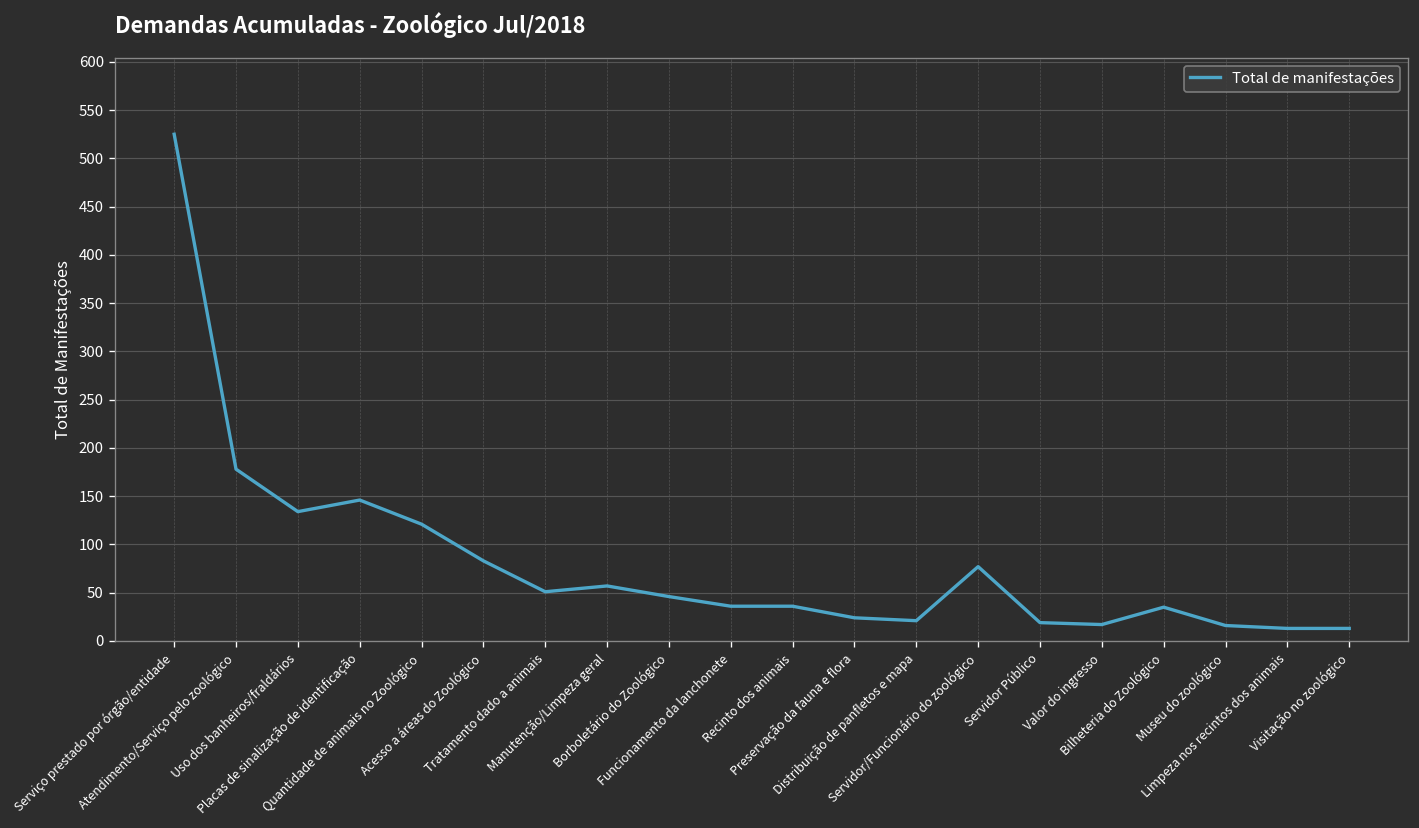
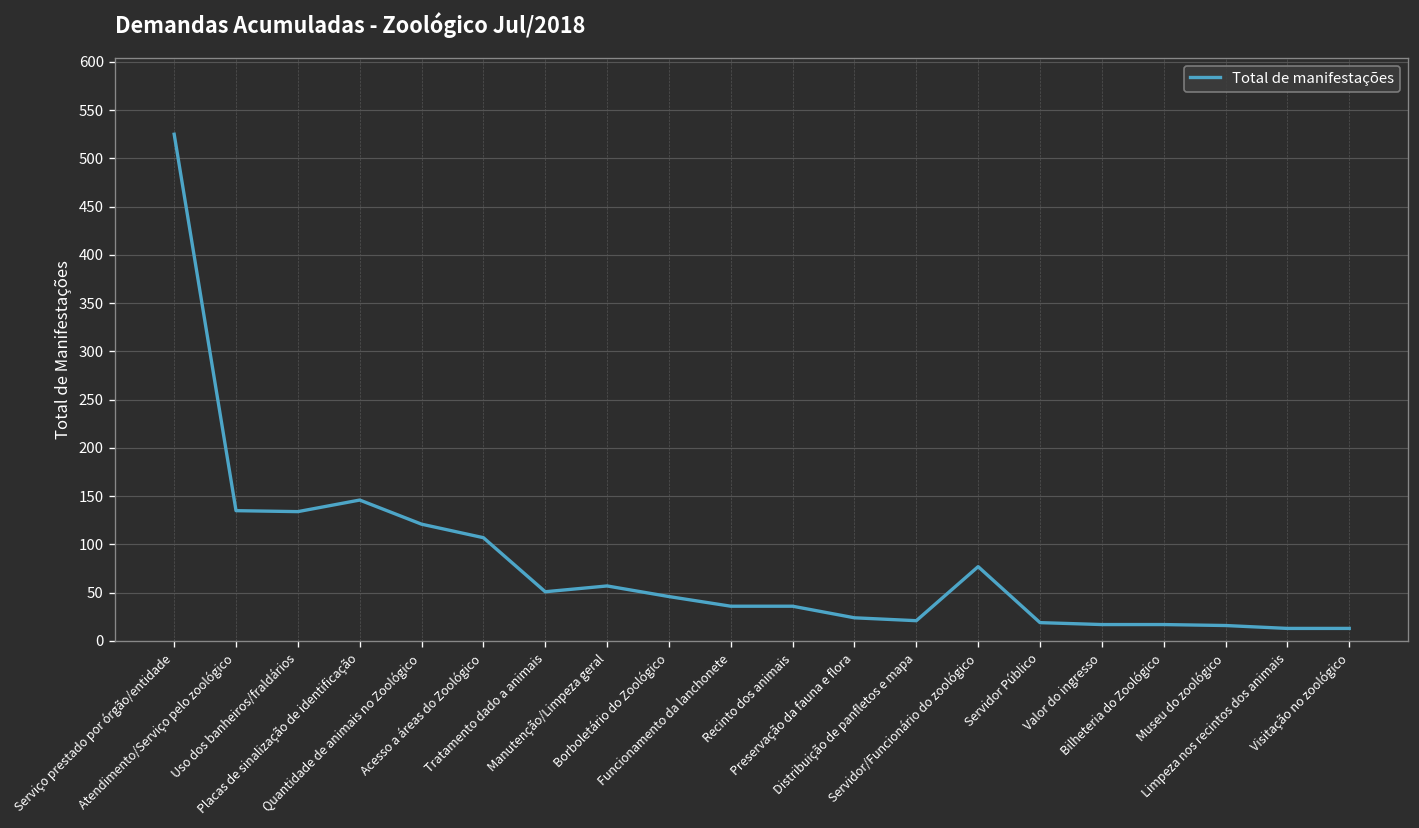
Atendimento/Serviço pelo zoológico: 180 -> 140
Acesso a áreas do Zoológico: 80 -> 110
Bilheteria do Zoológico: 40 -> 20
